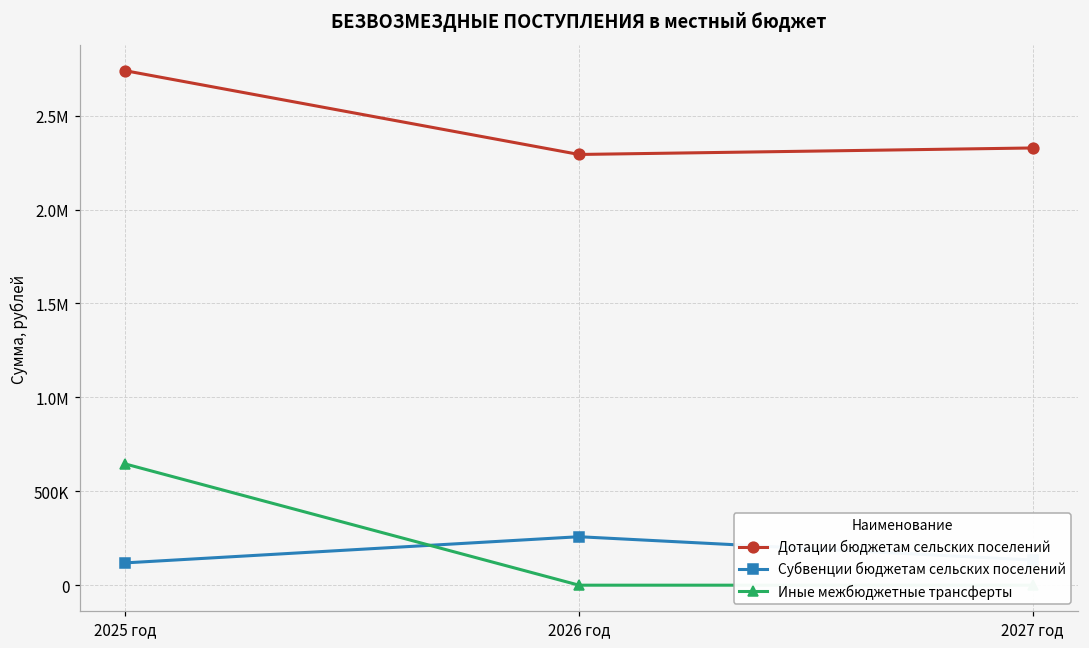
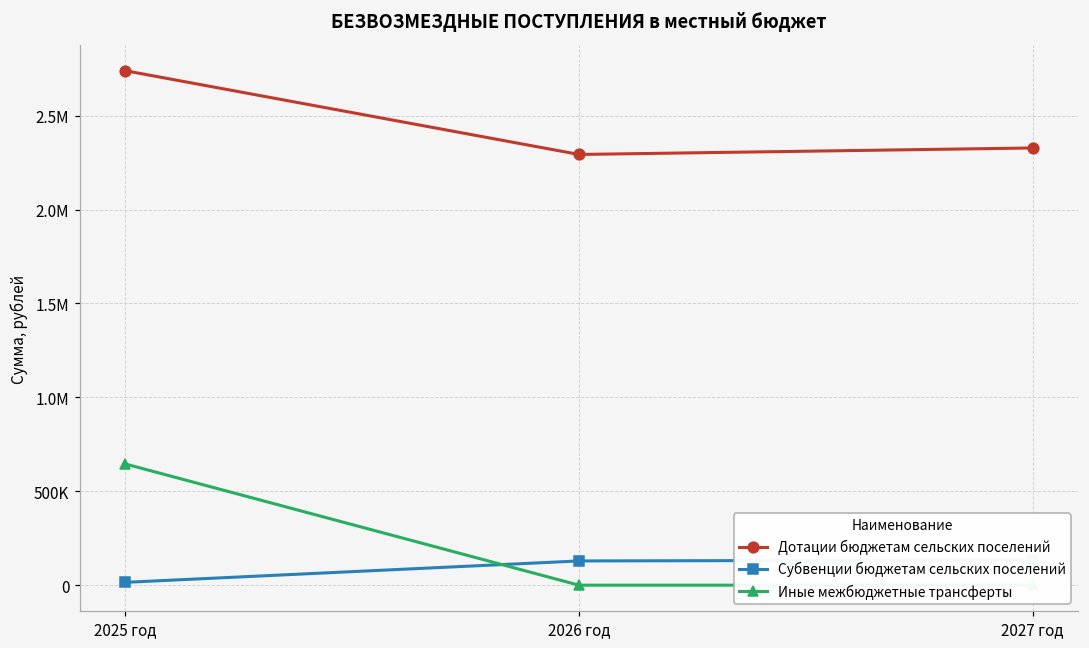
Субвенции бюджетам сельских поселений, 2025 год: 120000 -> 20000
Субвенции бюджетам сельских поселений, 2026 год: 260000 -> 130000
